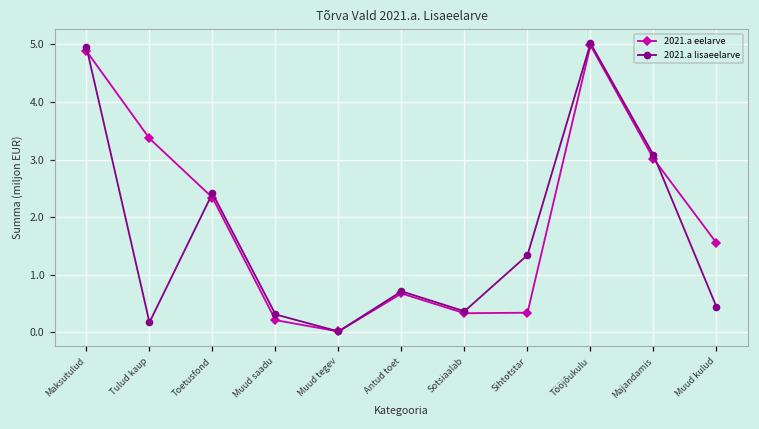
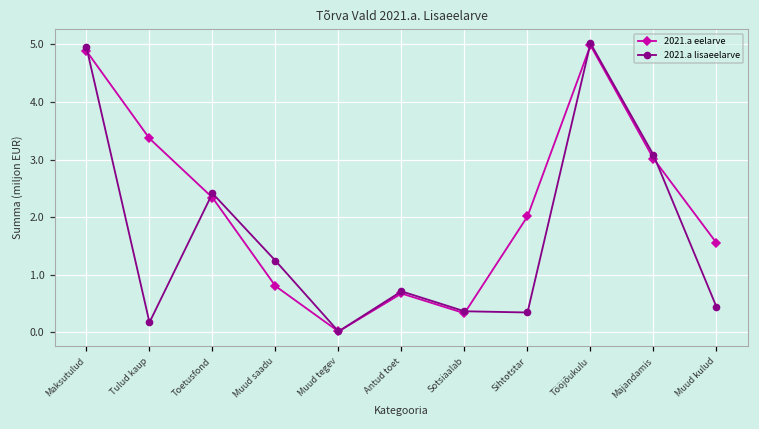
2021.a eelarve, Muud saadu: 0.2 -> 0.8
2021.a lisaeelarve, Muud saadu: 0.3 -> 1.2
2021.a eelarve, Sihtotstar: 0.3 -> 2.0
2021.a lisaeelarve, Sihtotstar: 1.3 -> 0.3
